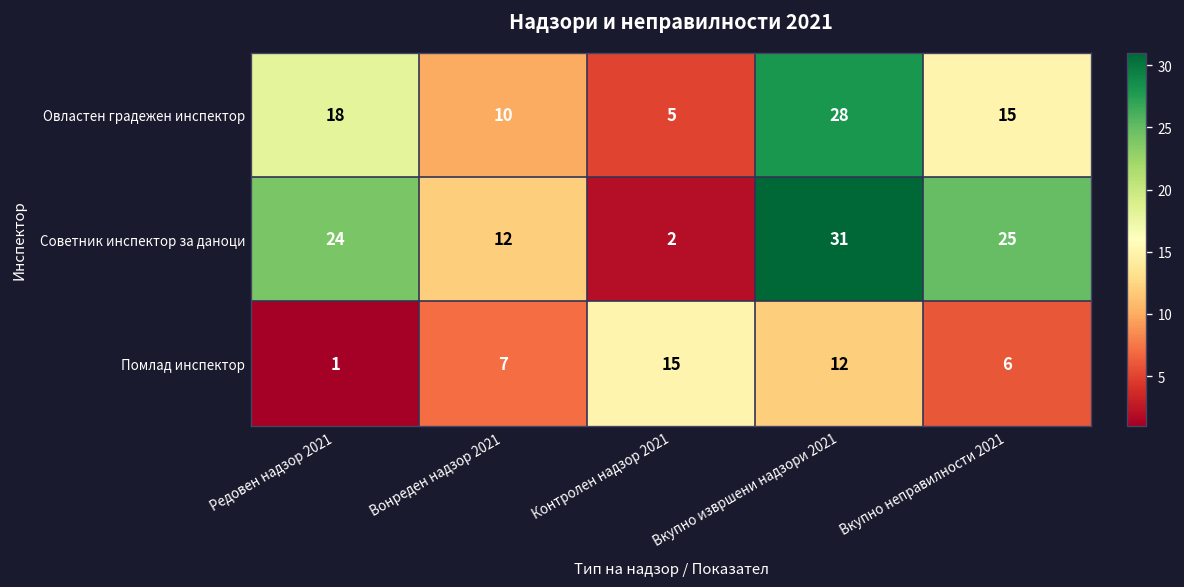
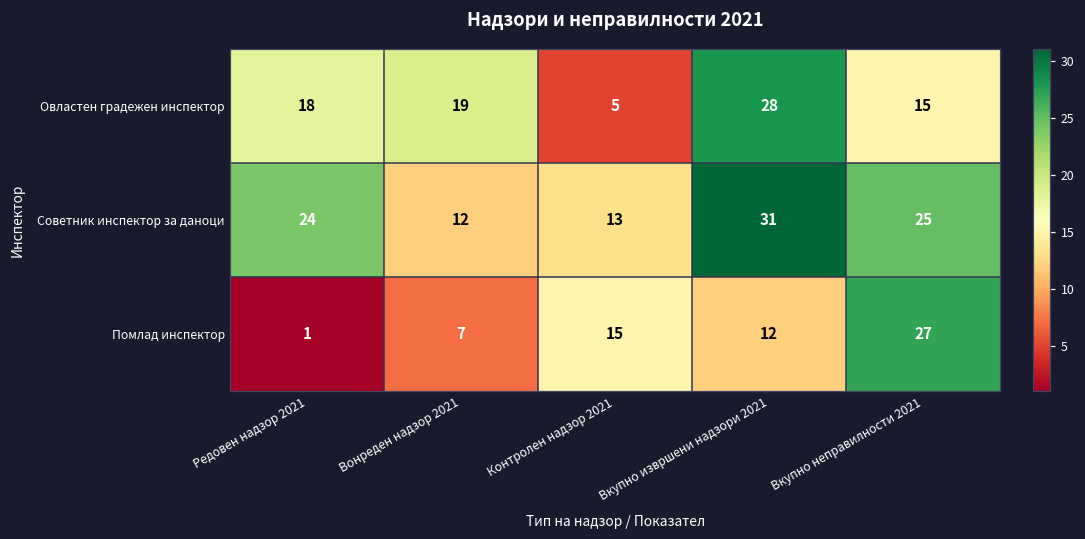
Овластен градежен инспектор, Вонреден надзор 2021: 10 -> 19
Советник инспектор за даноци, Контролен надзор 2021: 2 -> 13
Помлад инспектор, Вкупно неправилности 2021: 6 -> 27
